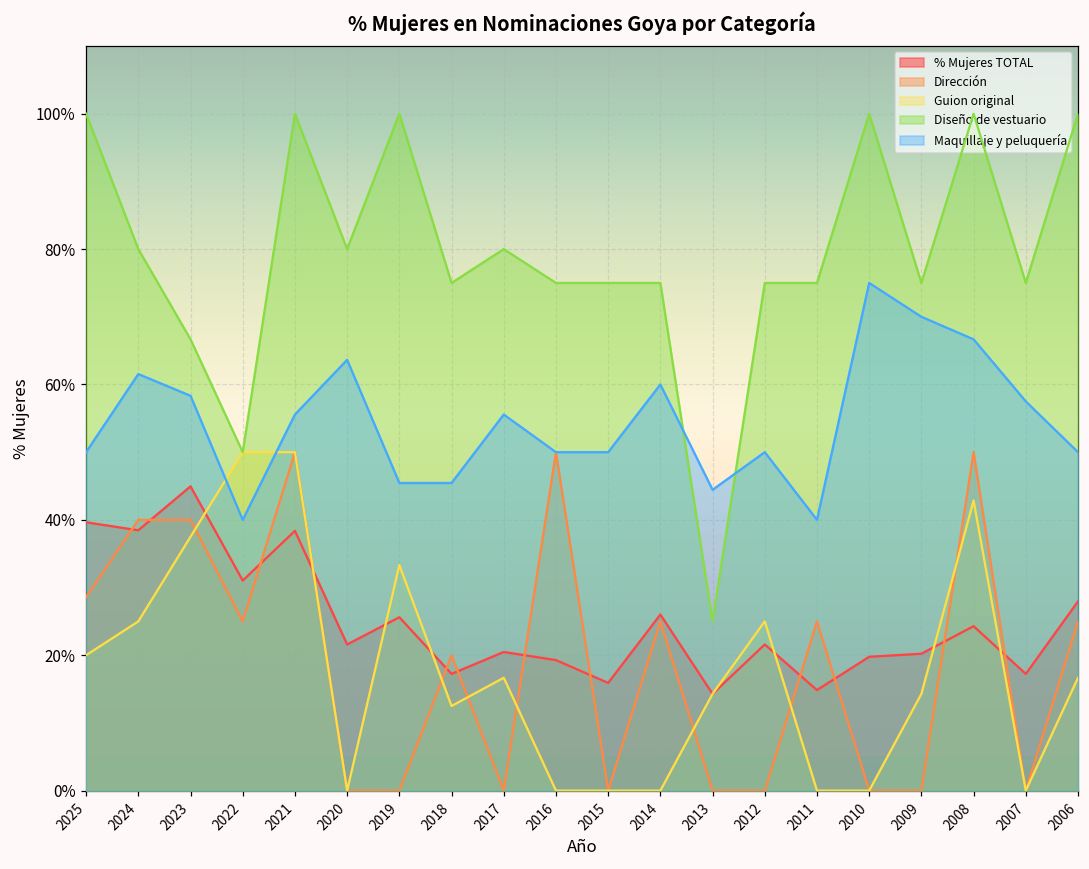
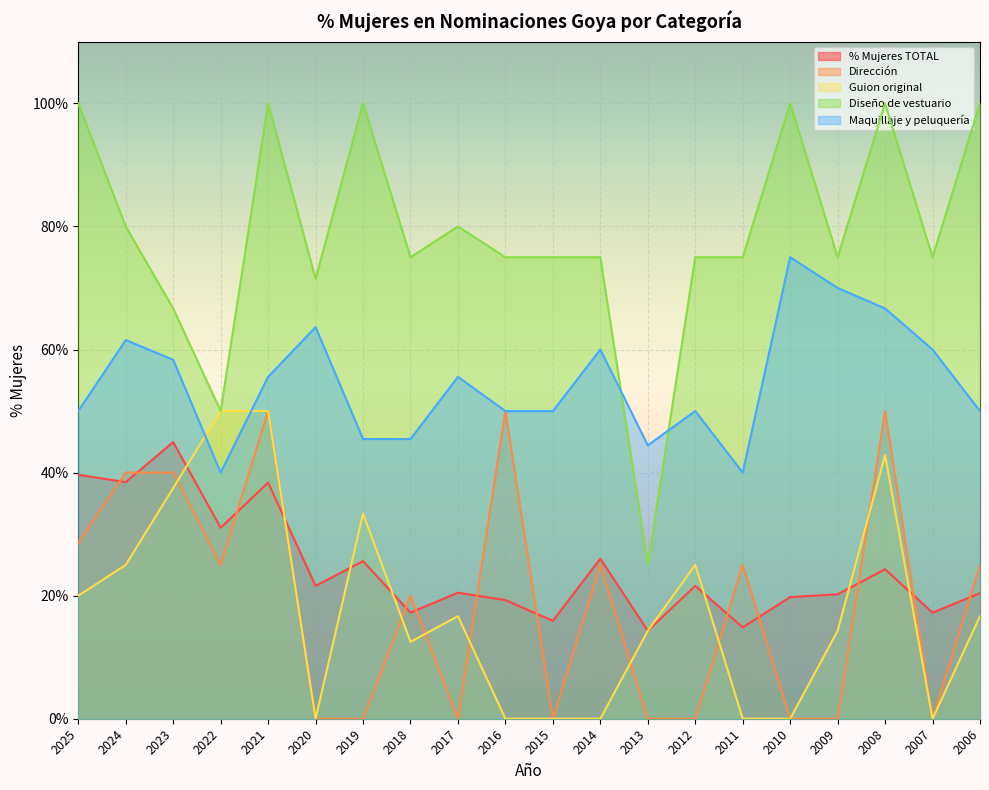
Diseño de vestuario, 2020: 80% -> 72%
Maquillaje y peluquería, 2007: 58% -> 60%
% Mujeres TOTAL, 2006: 28% -> 20%
